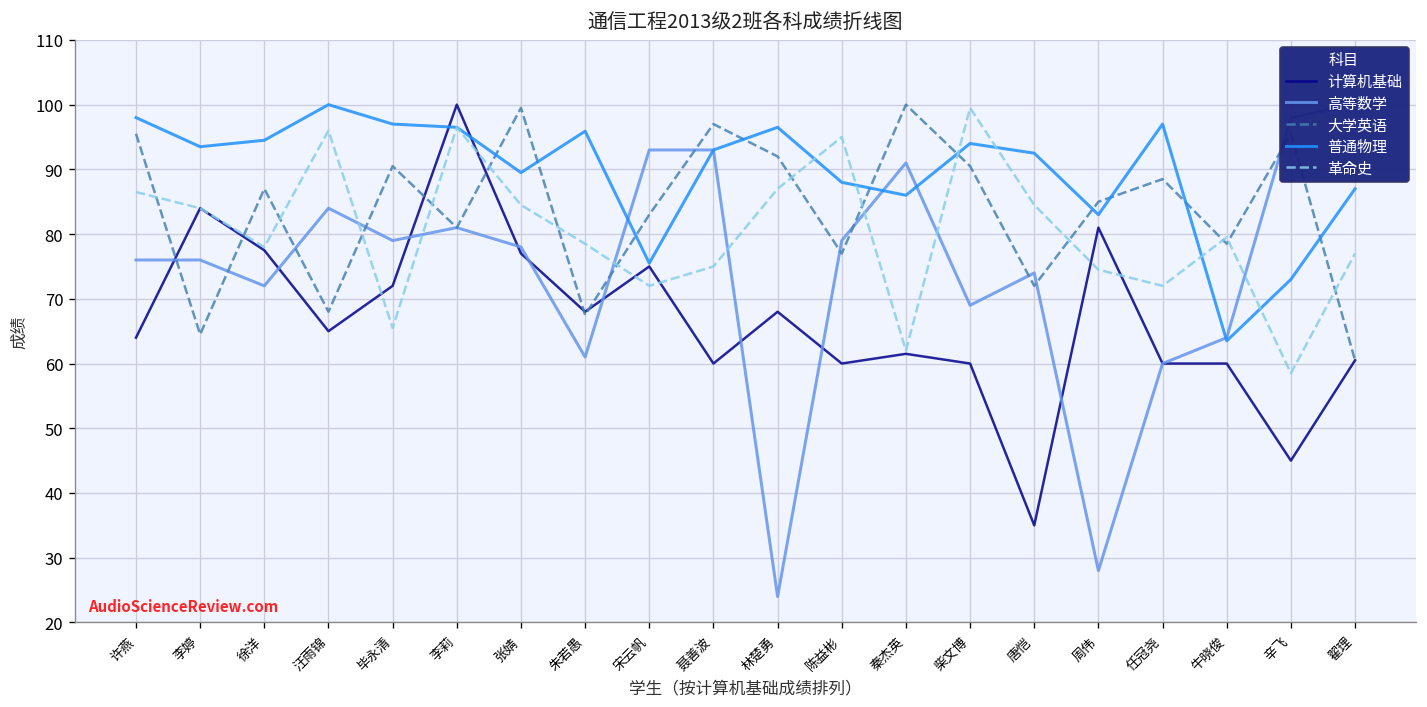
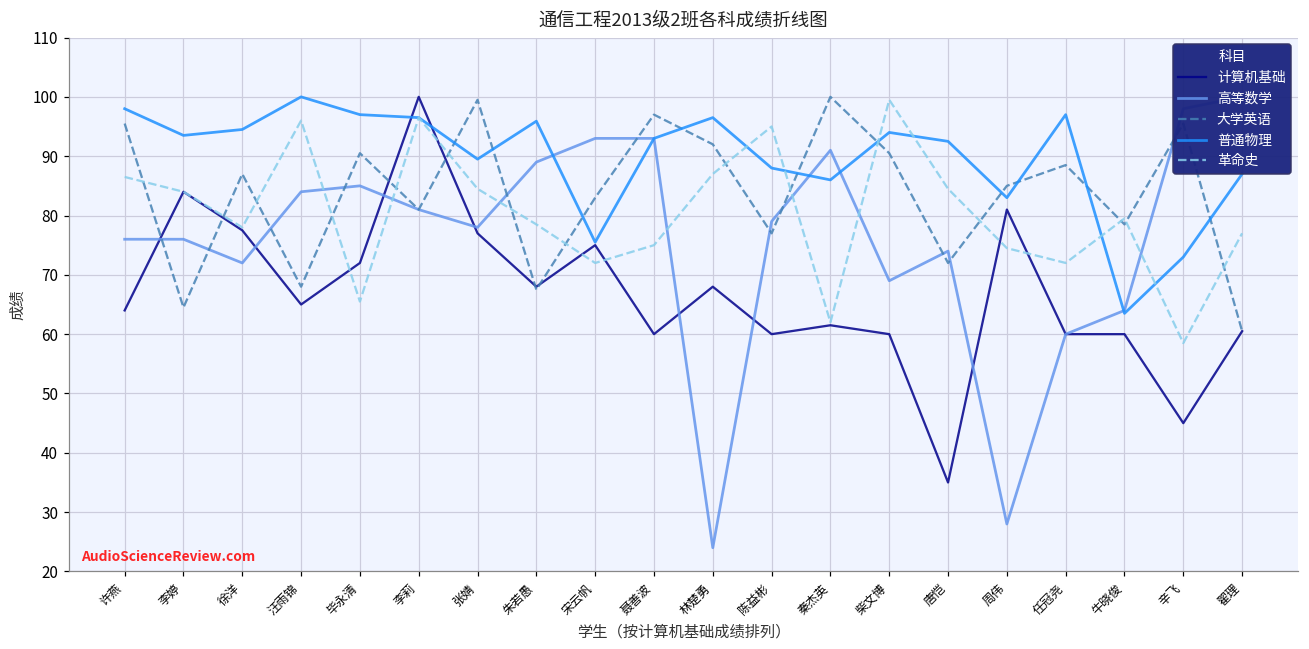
高等数学, 毕永清: 79 -> 85
高等数学, 朱若愚: 61 -> 89
